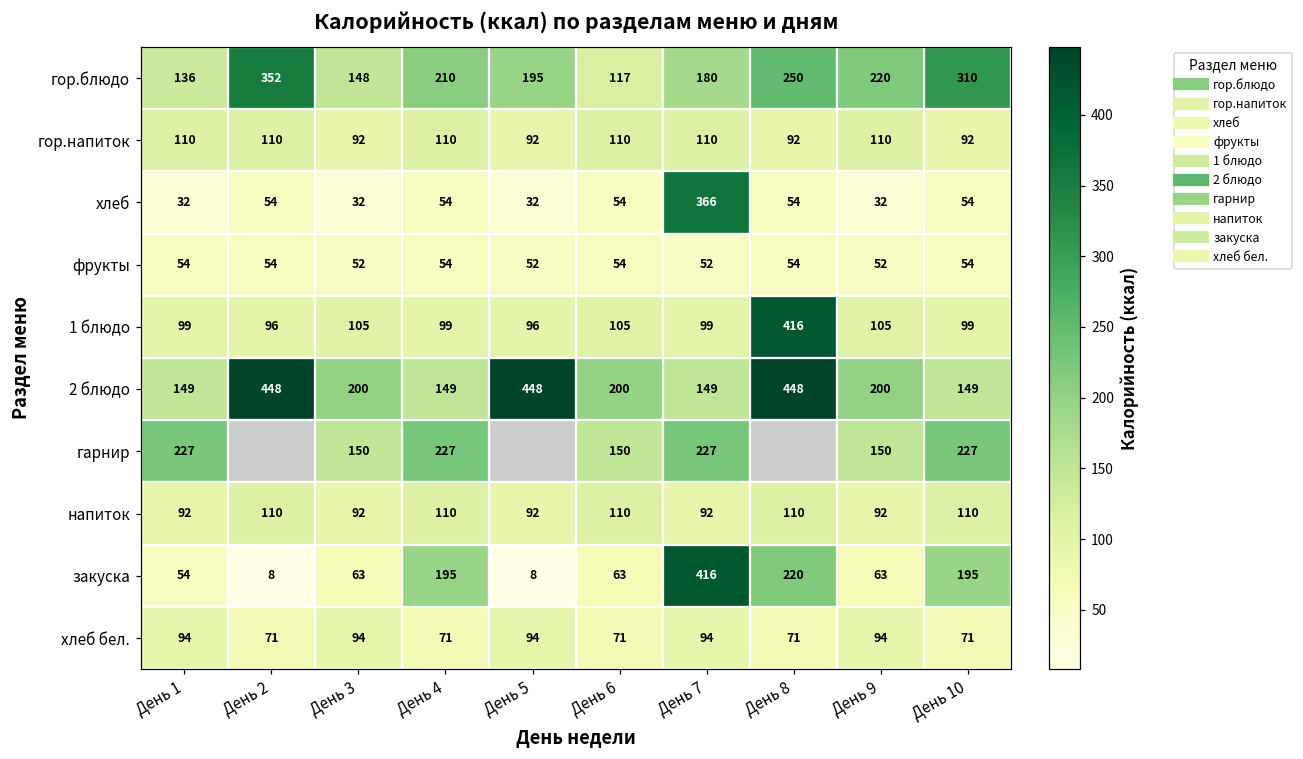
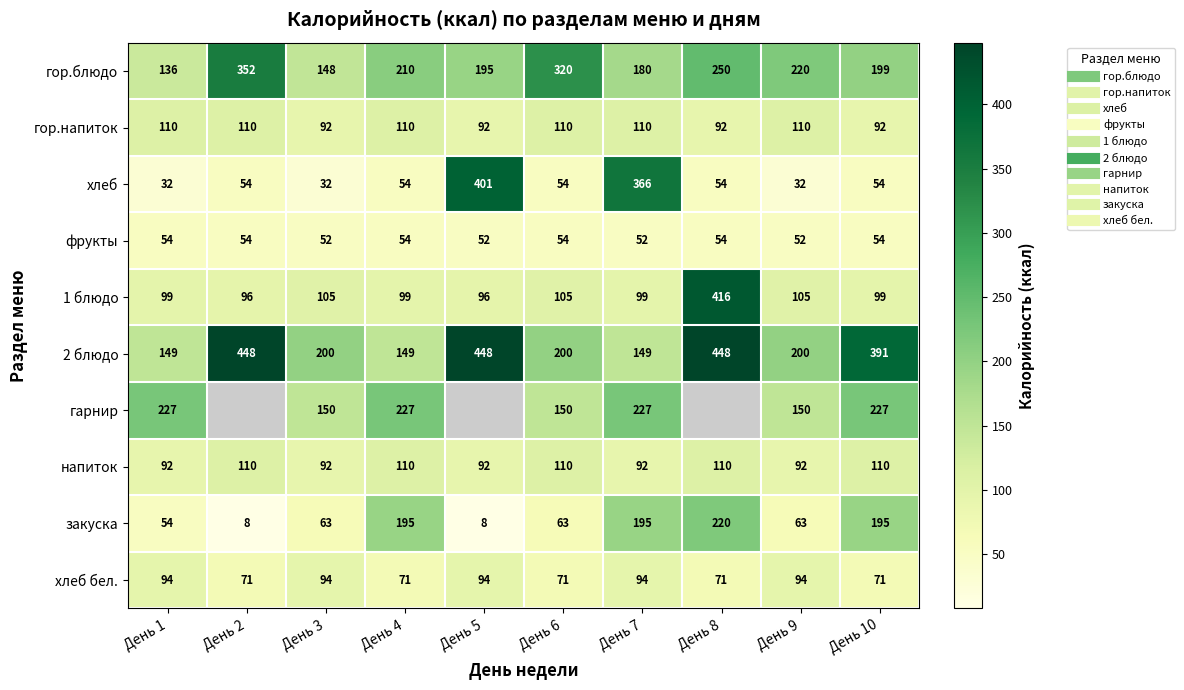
гор.блюдо, День 6: 117 -> 320
гор.блюдо, День 10: 310 -> 199
хлеб, День 5: 32 -> 401
2 блюдо, День 10: 149 -> 391
закуска, День 7: 416 -> 195
